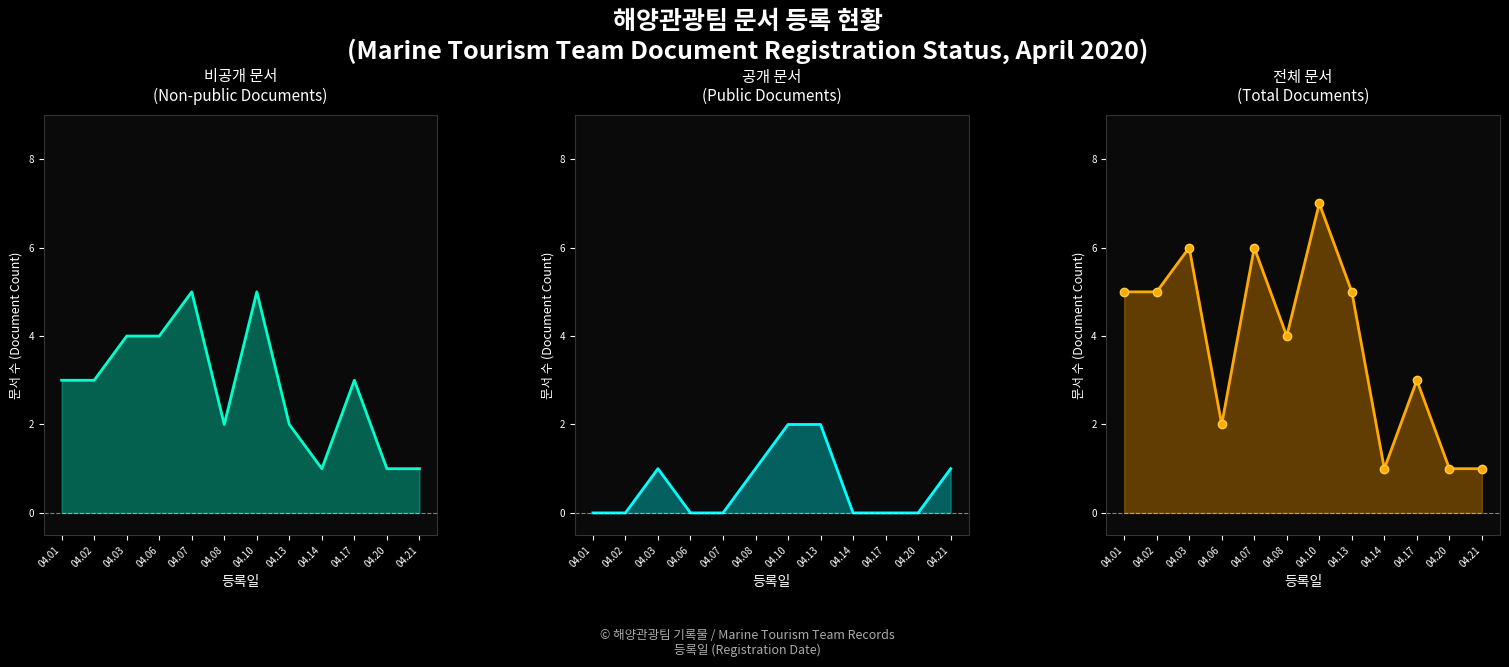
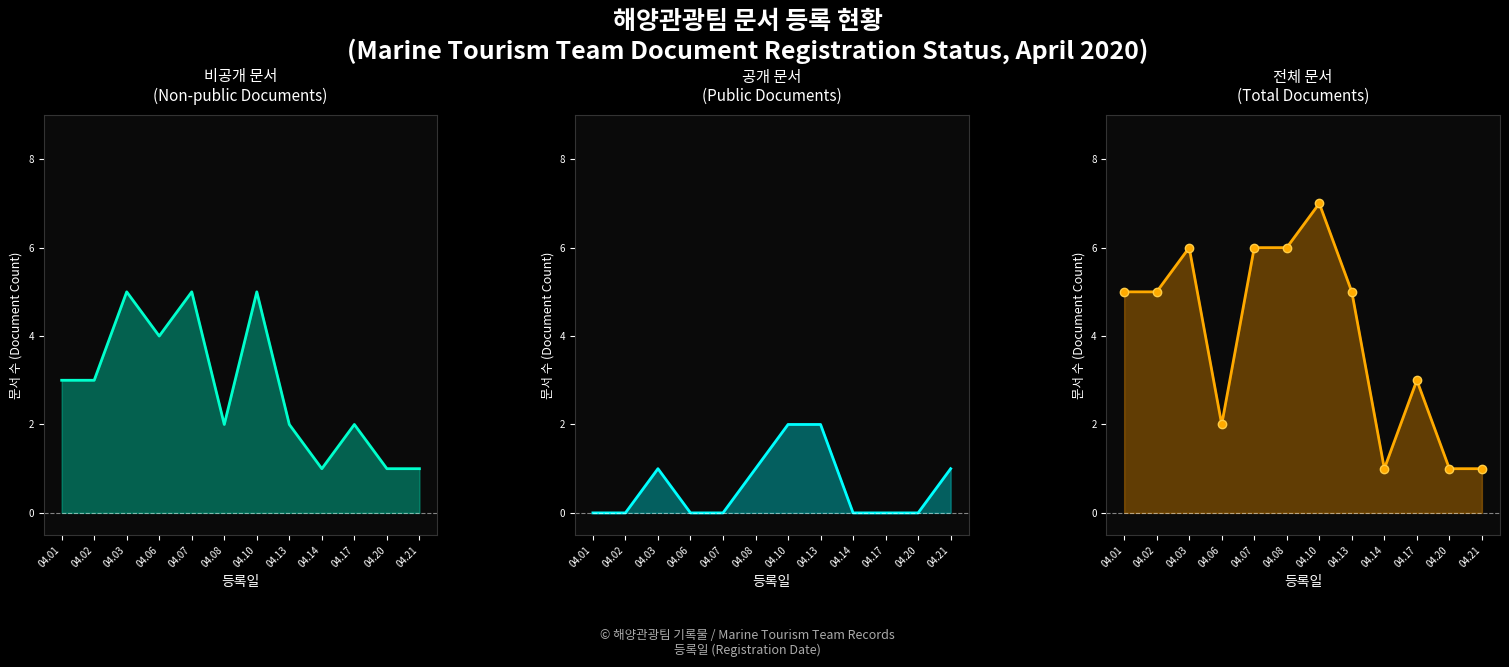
비공개 문서 (Non-public Documents), 04.03: 4 -> 5
비공개 문서 (Non-public Documents), 04.17: 3 -> 2
전체 문서 (Total Documents), 04.08: 4 -> 6
